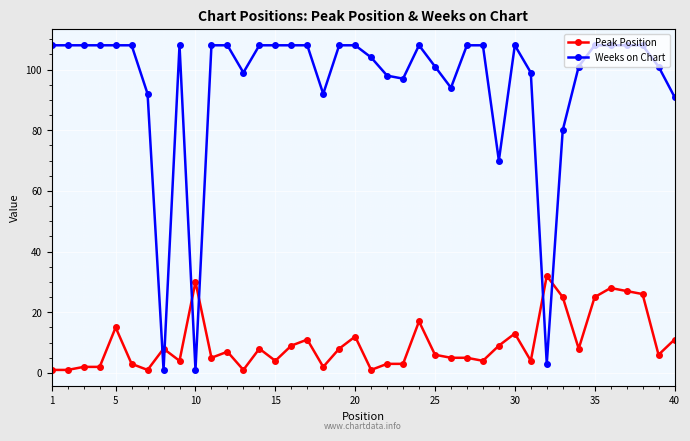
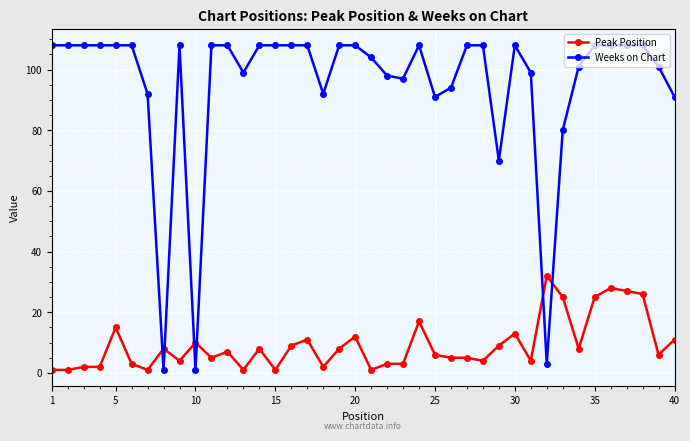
Peak Position, 10: 30 -> 10
Peak Position, 15: 4 -> 1
Weeks on Chart, 25: 101 -> 91
